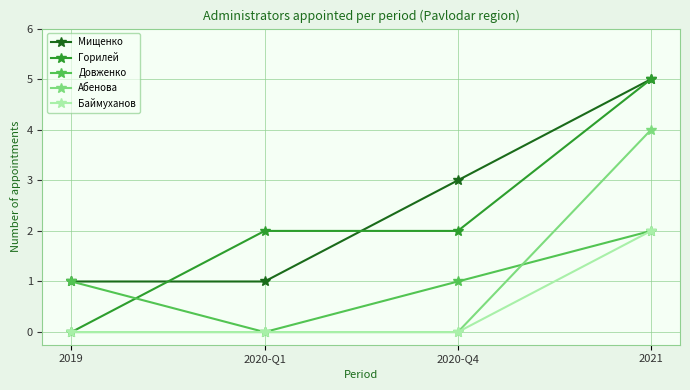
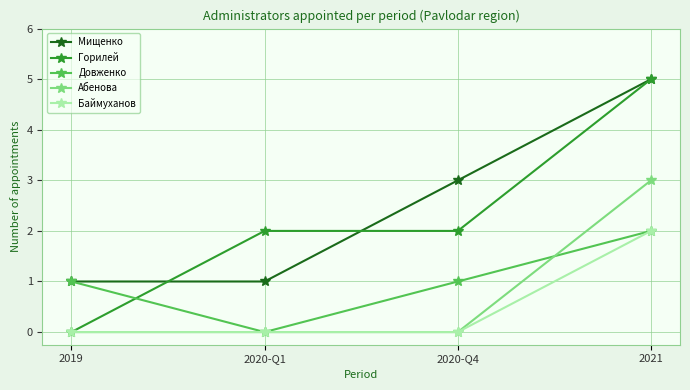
Абенова, 2021: 4 -> 3
